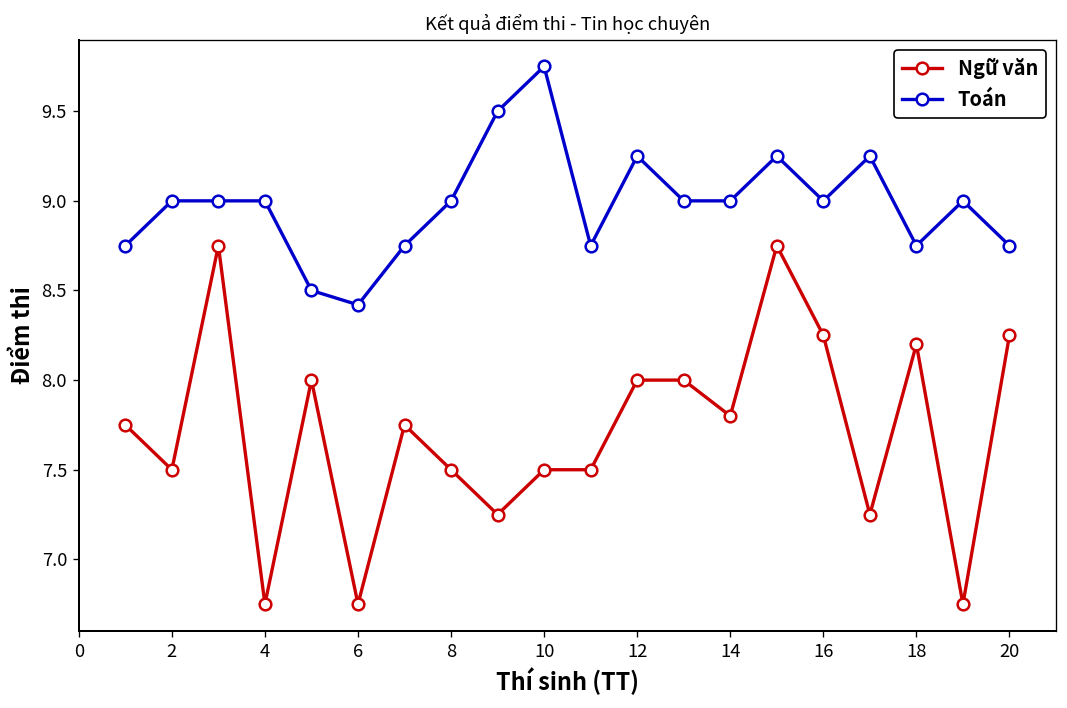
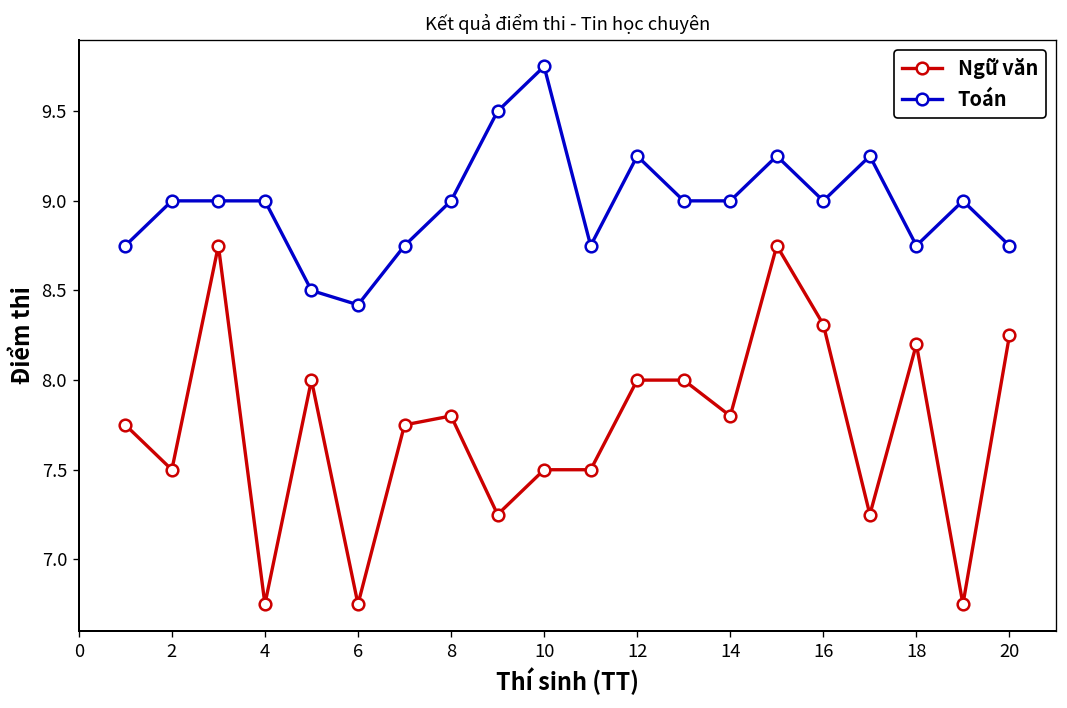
Ngữ văn, 8: 7.5 -> 7.8
Ngữ văn, 16: 8.25 -> 8.31
